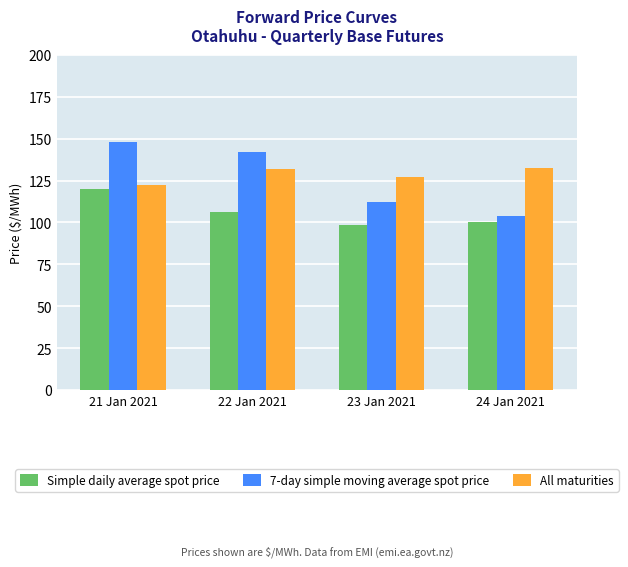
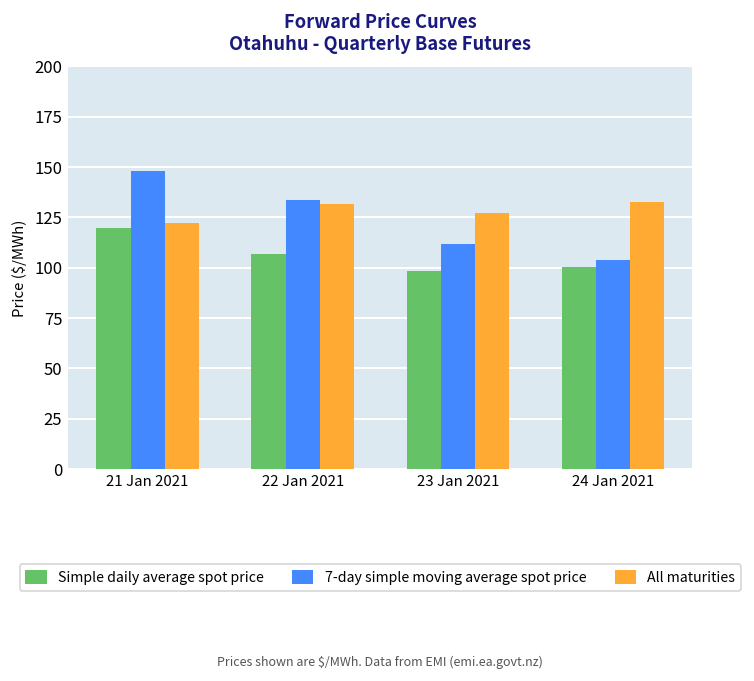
7-day simple moving average spot price, 22 Jan 2021: 142 -> 134
